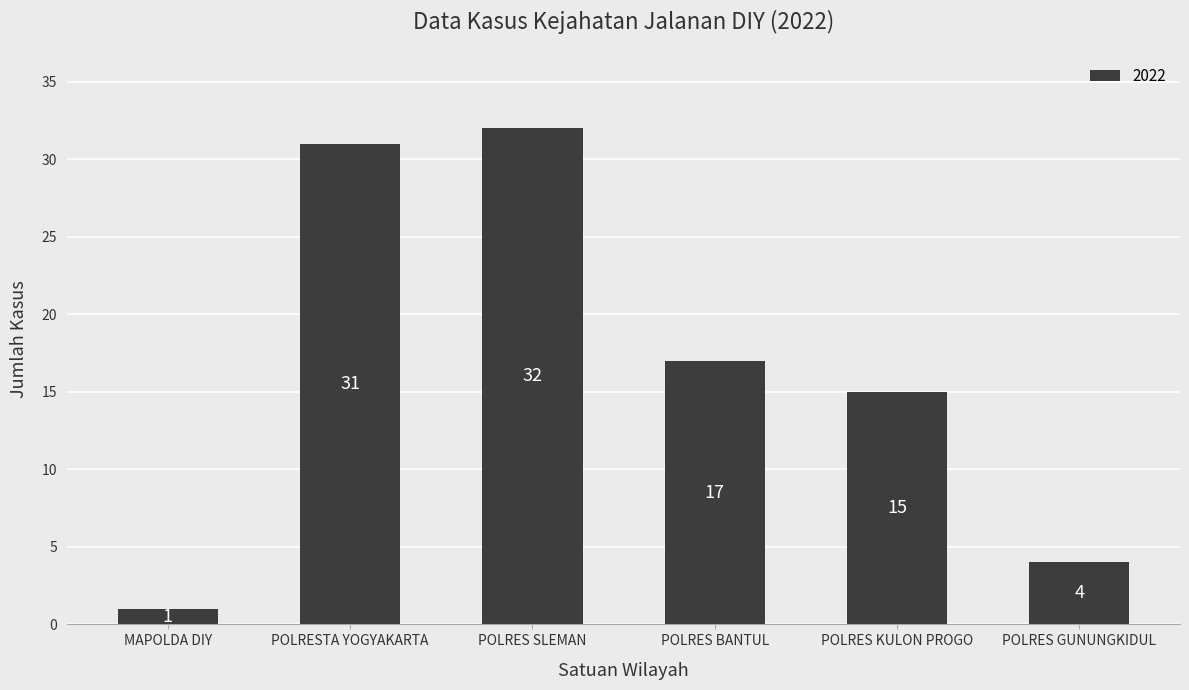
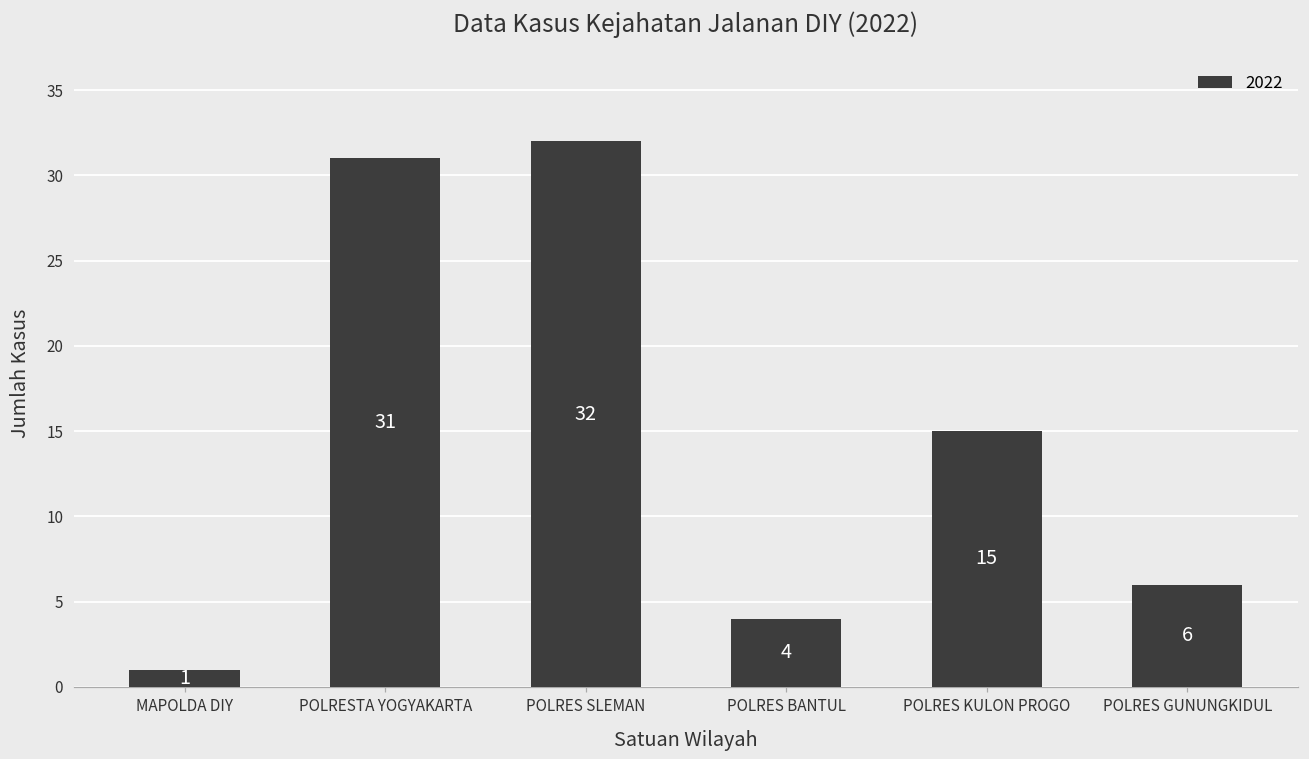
POLRES BANTUL: 17 -> 4
POLRES GUNUNGKIDUL: 4 -> 6
